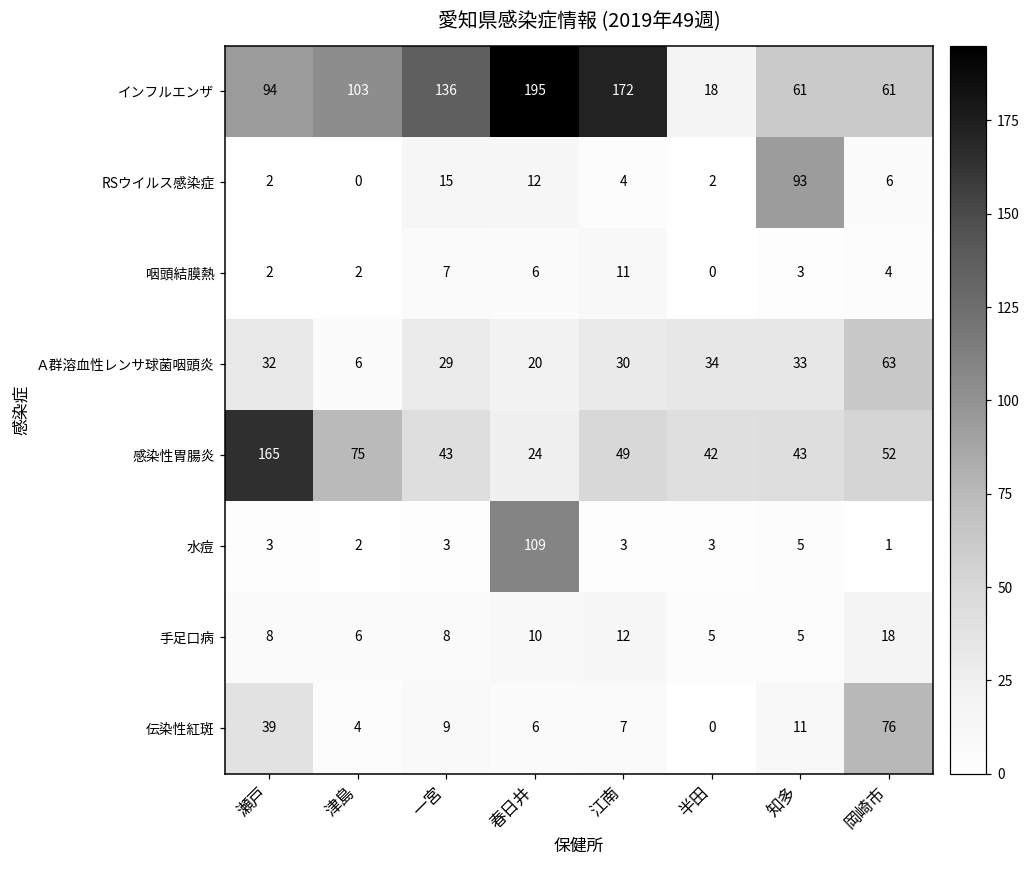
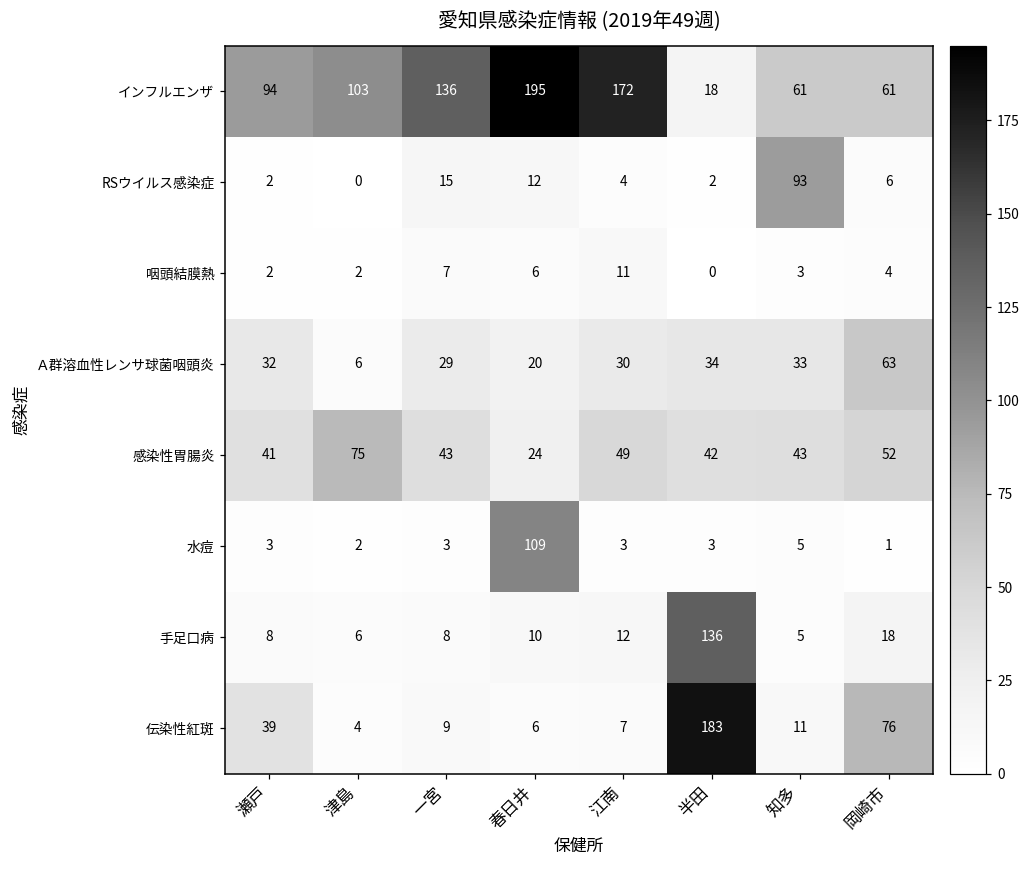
感染性胃腸炎, 瀬戸: 165 -> 41
手足口病, 半田: 5 -> 136
伝染性紅斑, 半田: 0 -> 183
